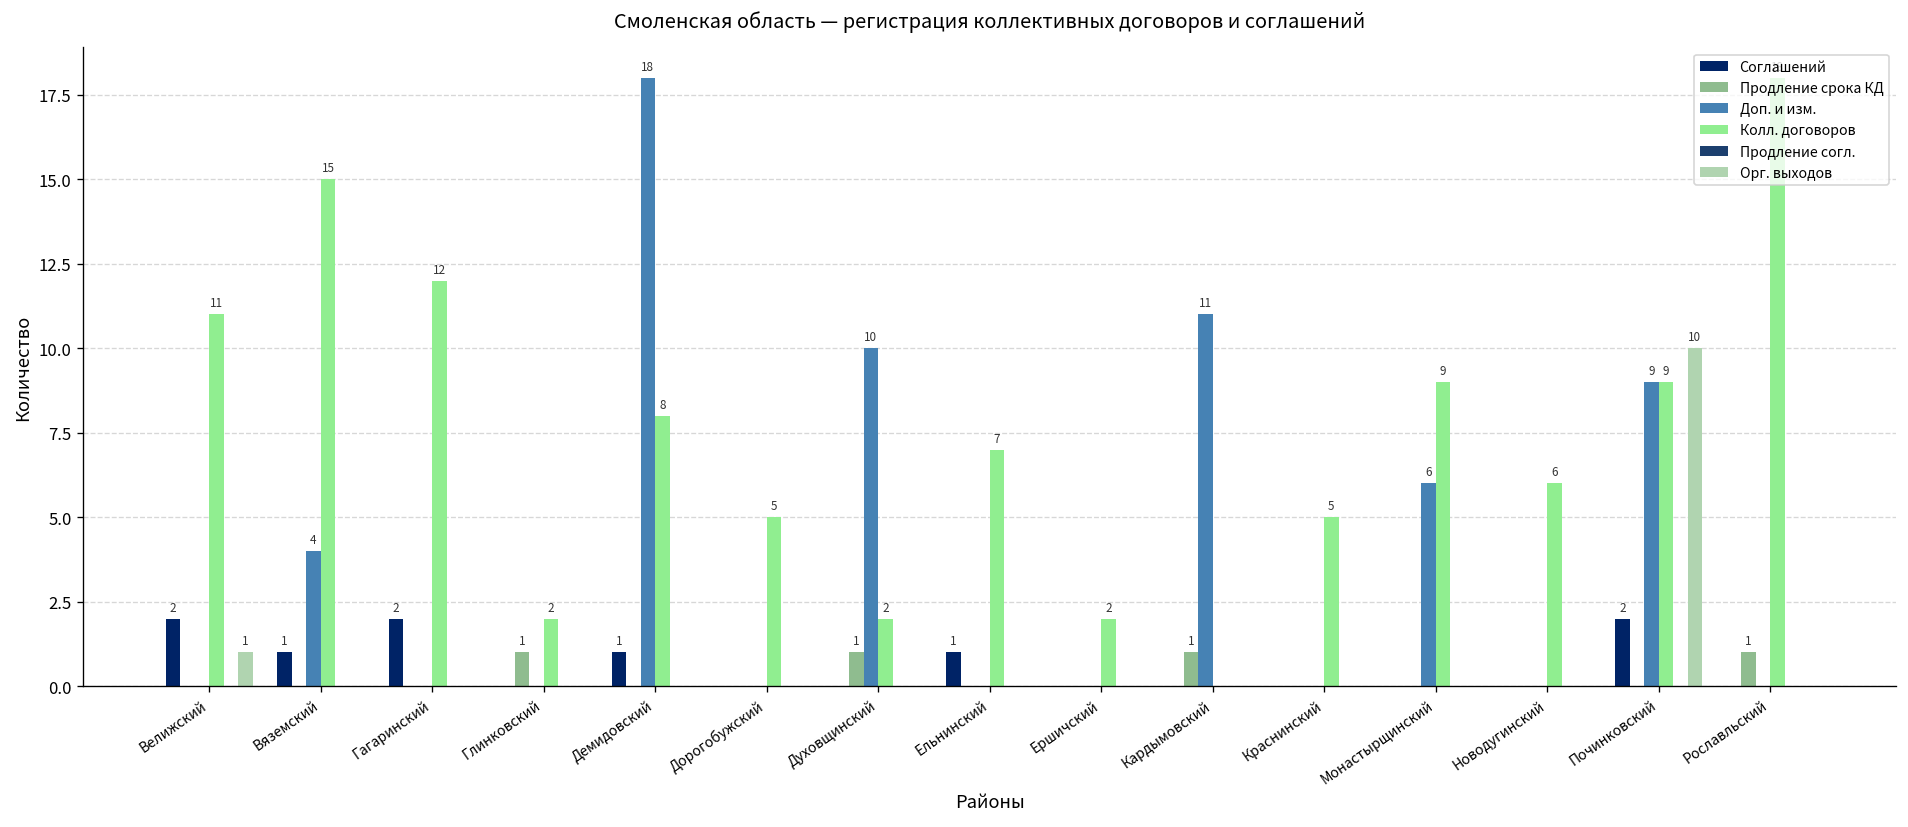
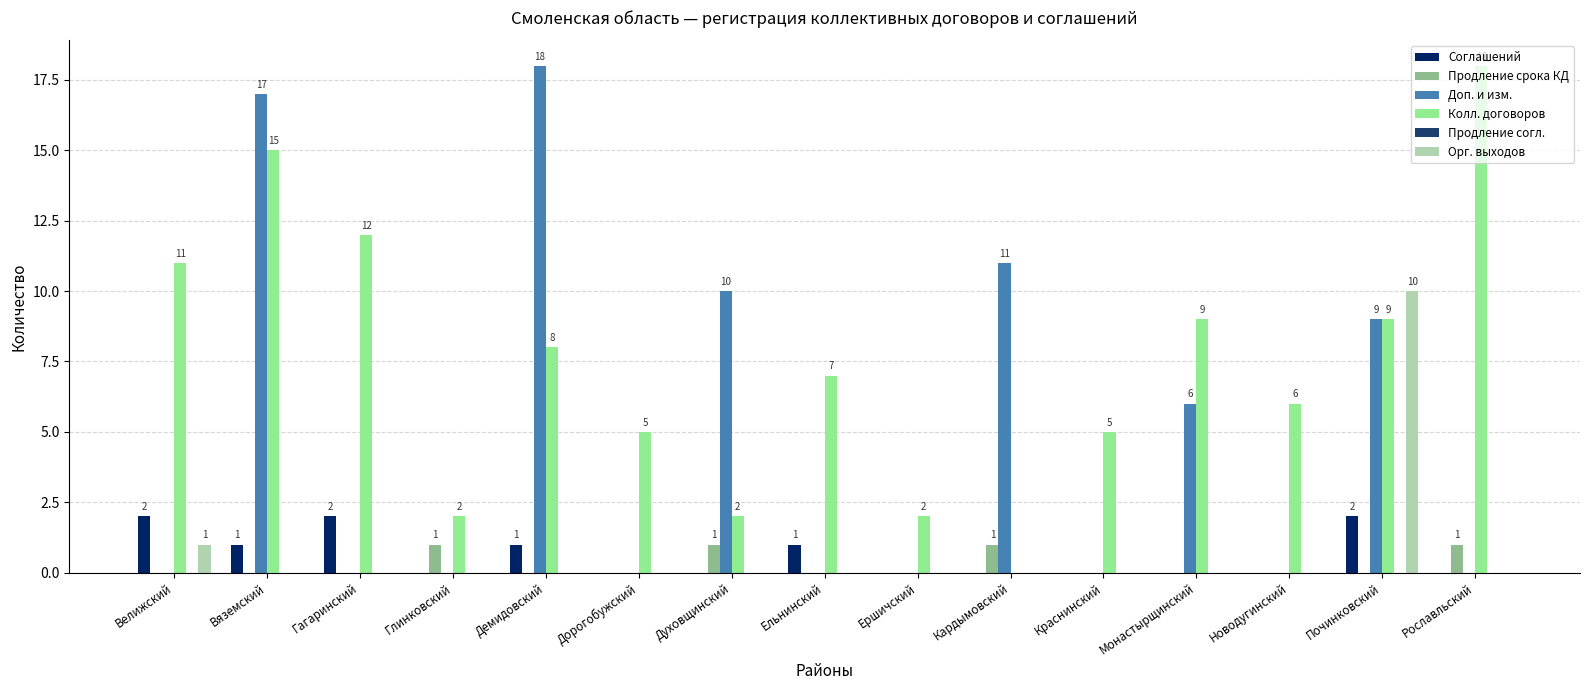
Доп. и изм., Вяземский: 4 -> 17
